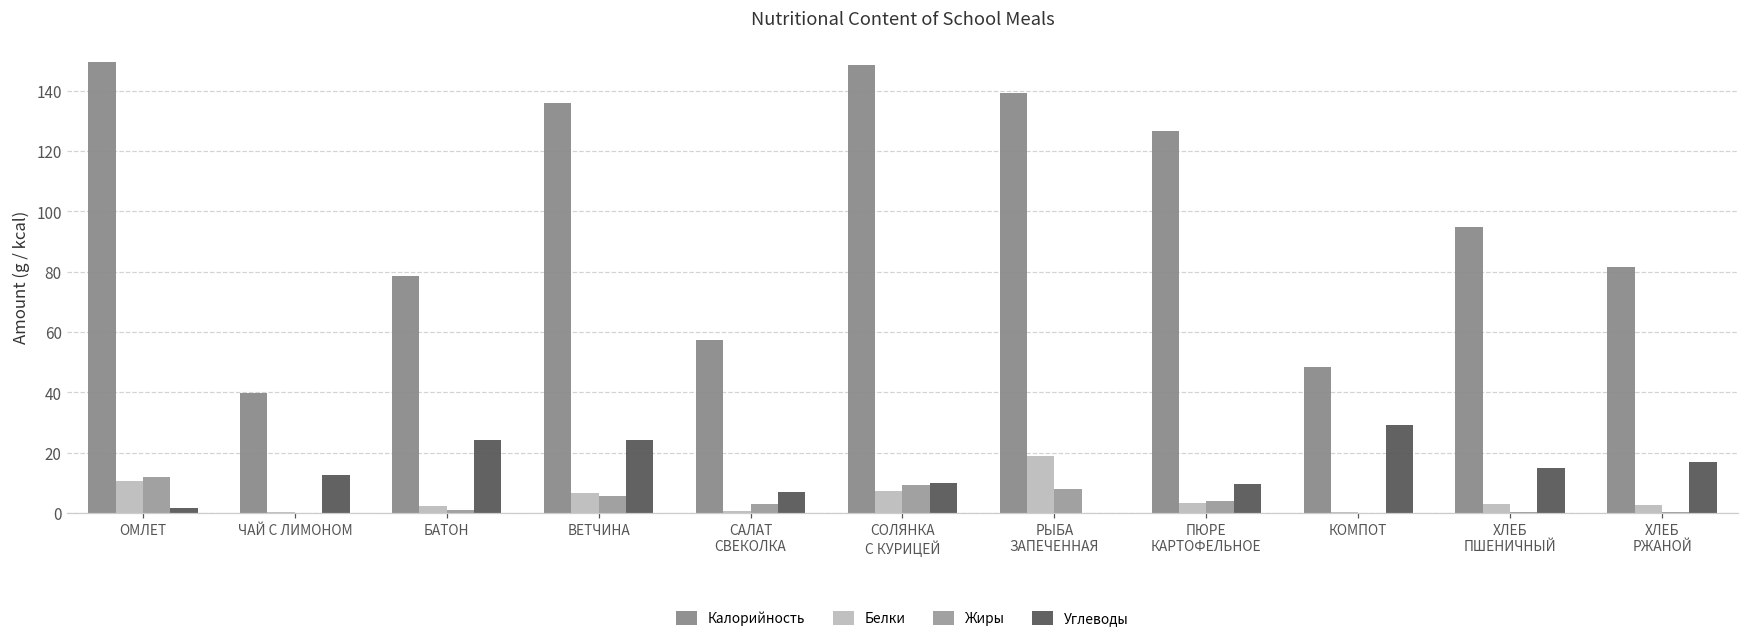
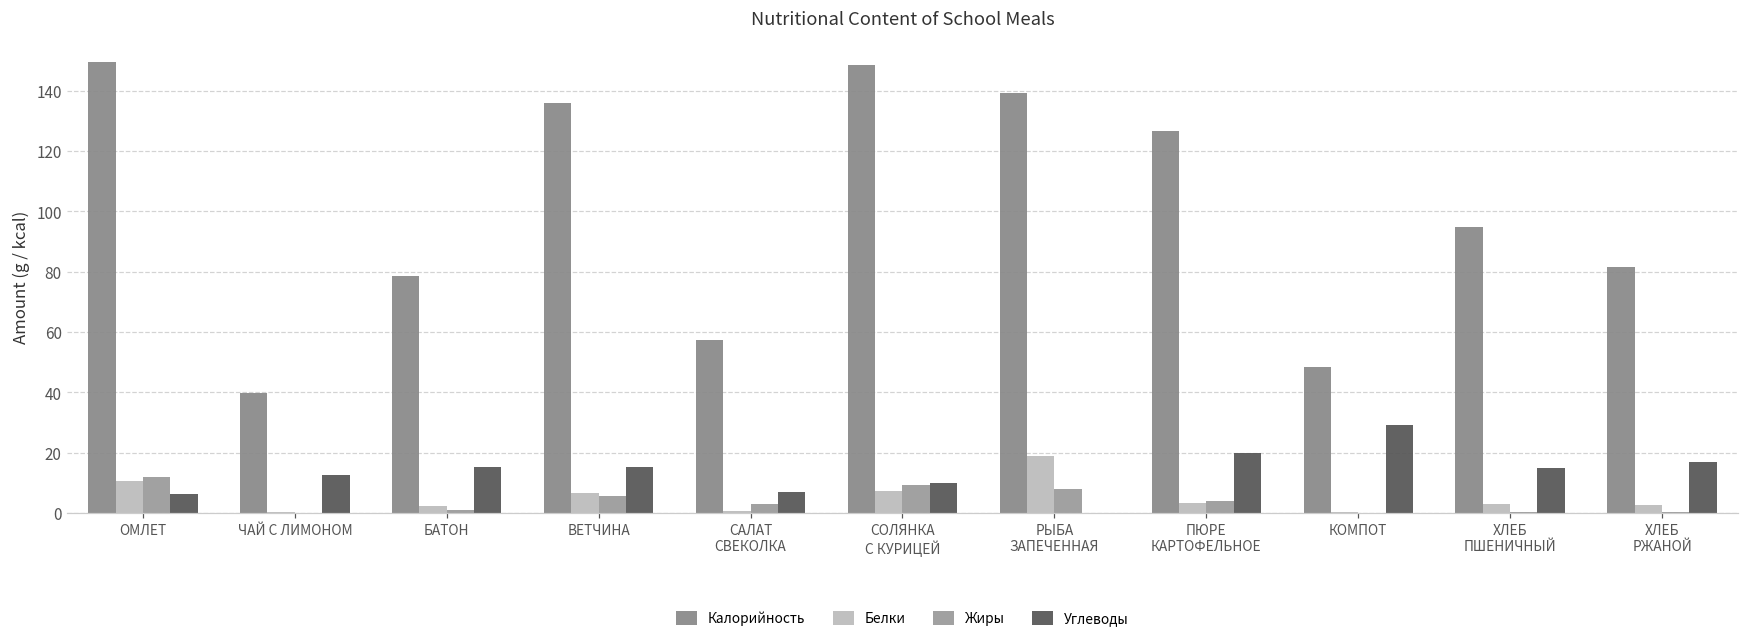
Углеводы, ОМЛЕТ: 2 -> 6
Углеводы, БАТОН: 24 -> 15
Углеводы, ВЕТЧИНА: 24 -> 15
Углеводы, ПЮРЕ КАРТОФЕЛЬНОЕ: 10 -> 20
